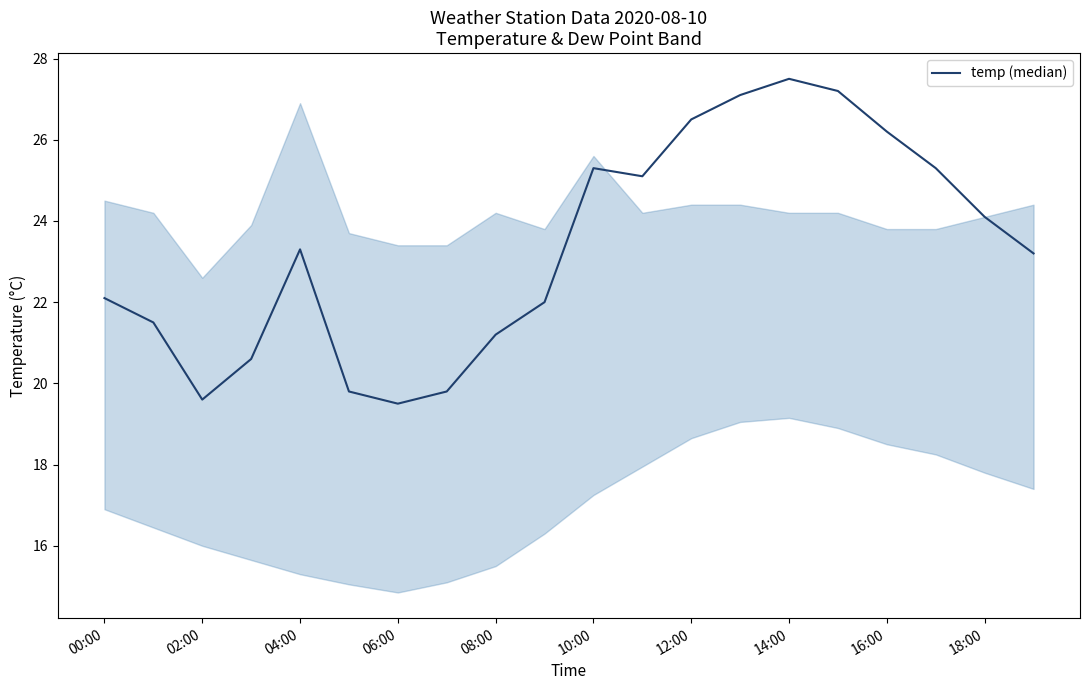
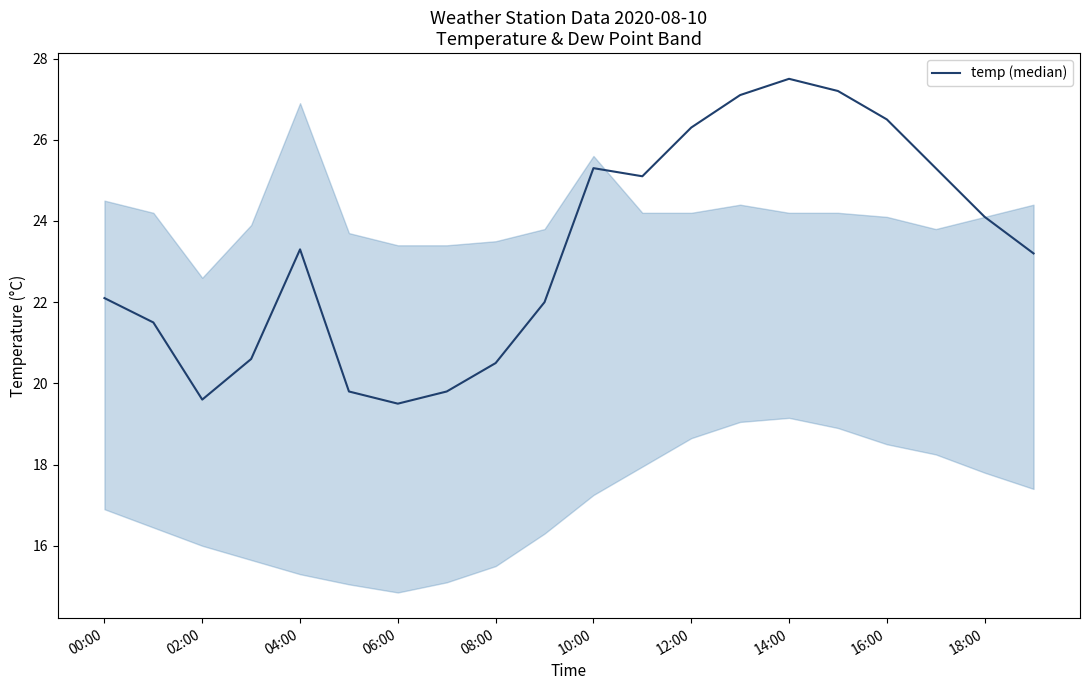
temp (median), 08:00: 21.2 -> 20.5
temp (median), 12:00: 26.5 -> 26.3
temp (median), 16:00: 26.2 -> 26.5
